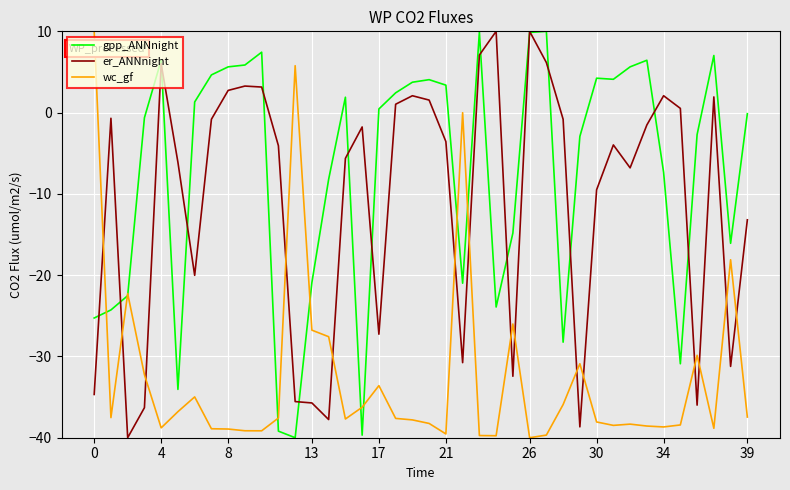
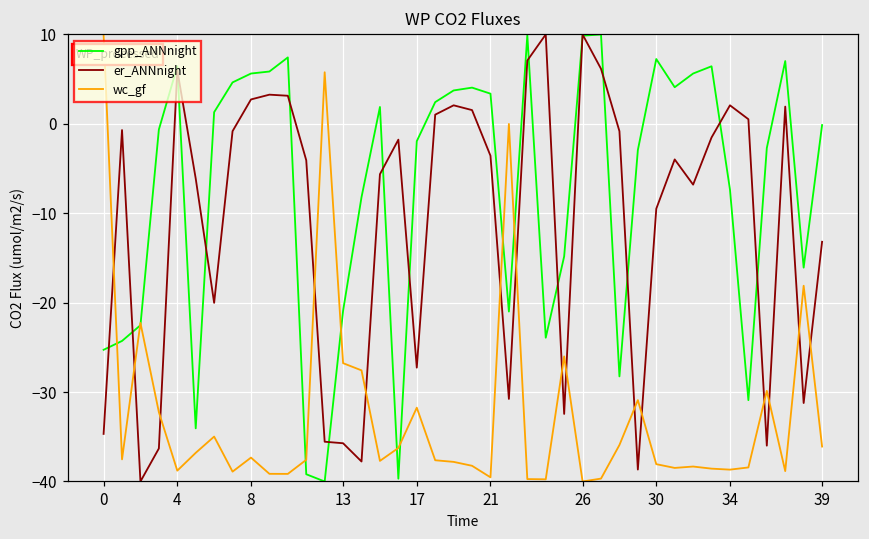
wc_gf, 8: -39 -> -37
gpp_ANNnight, 17: 0 -> -2
wc_gf, 17: -34 -> -32
gpp_ANNnight, 30: 4 -> 7
wc_gf, 39: -37 -> -36
